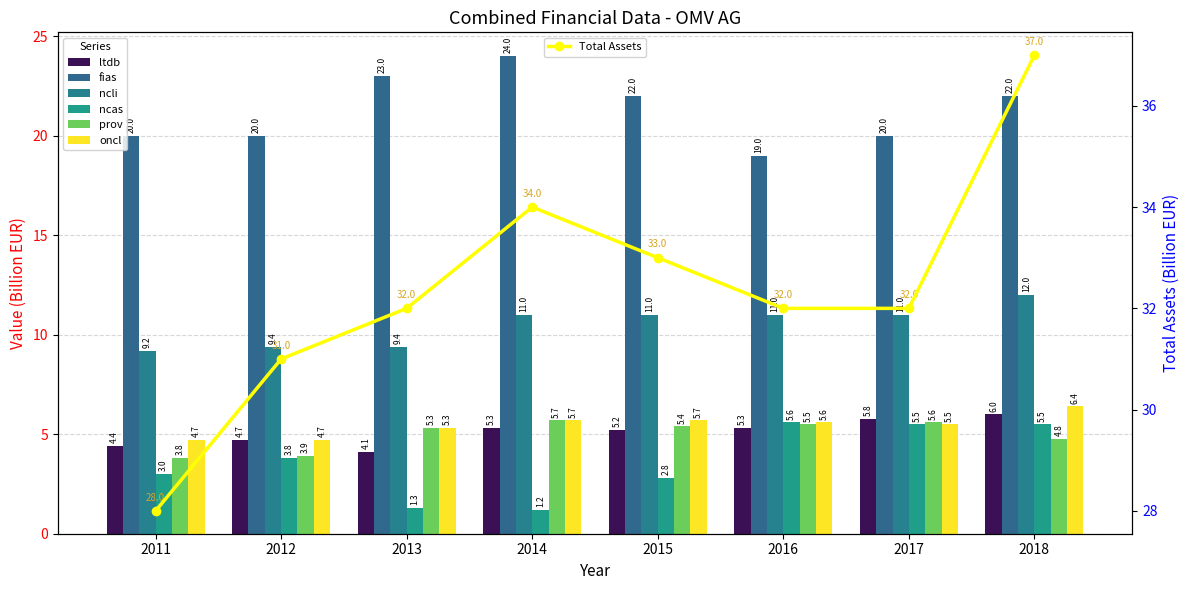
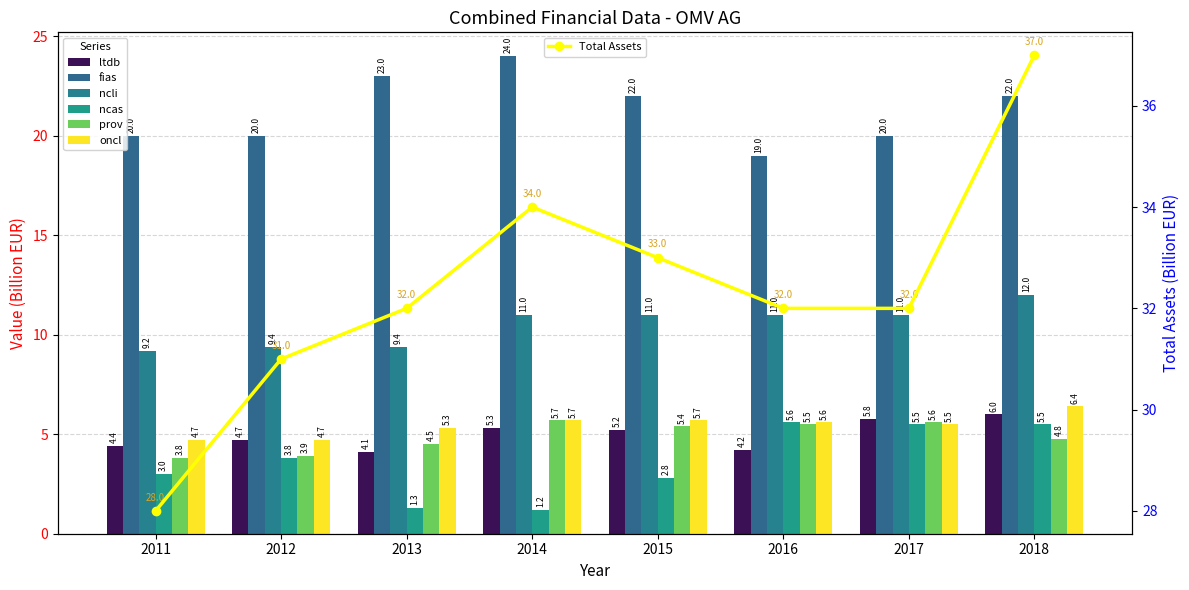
prov, 2013: 5.3 -> 4.5
ltdb, 2016: 5.3 -> 4.2
